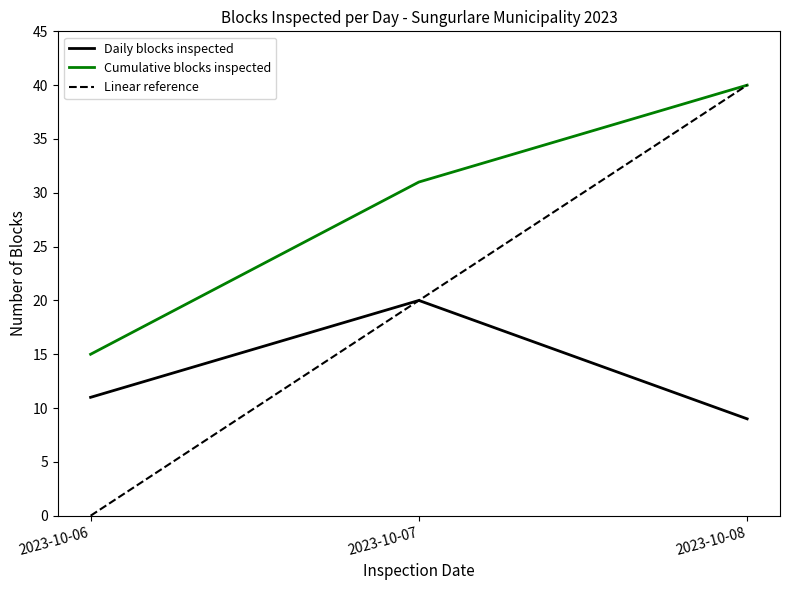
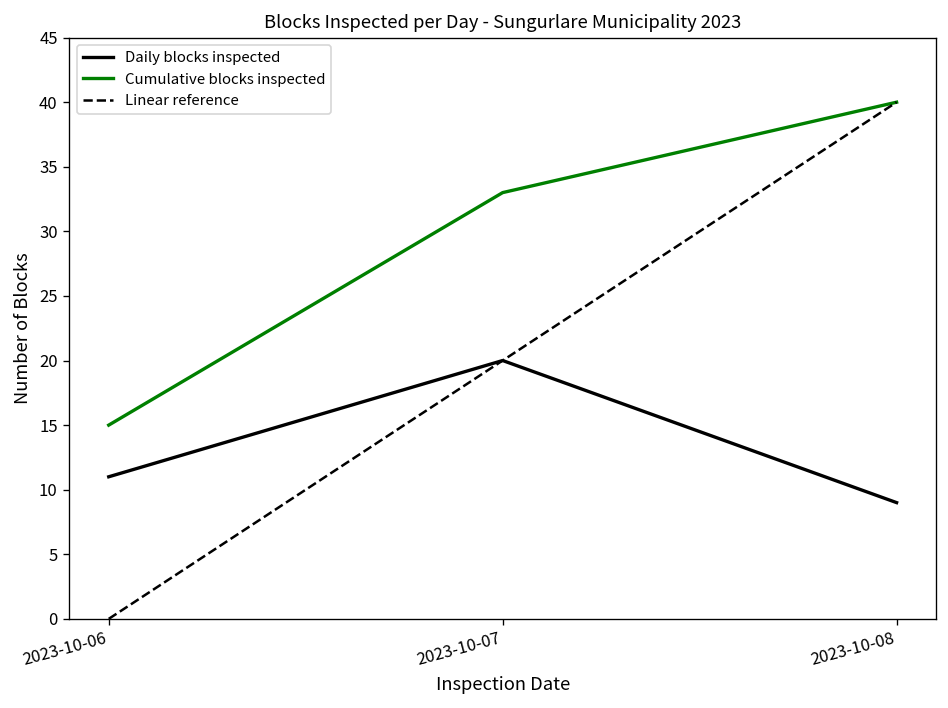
Cumulative blocks inspected, 2023-10-07: 31 -> 33
